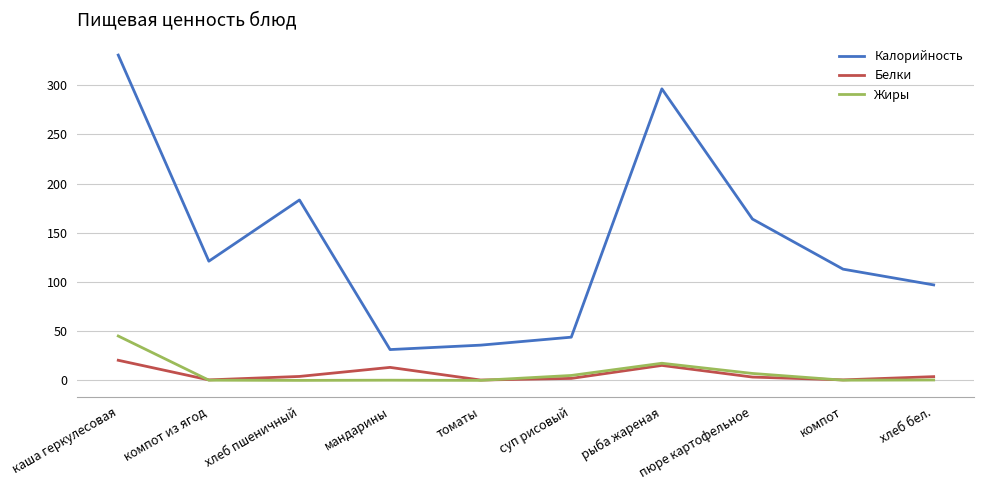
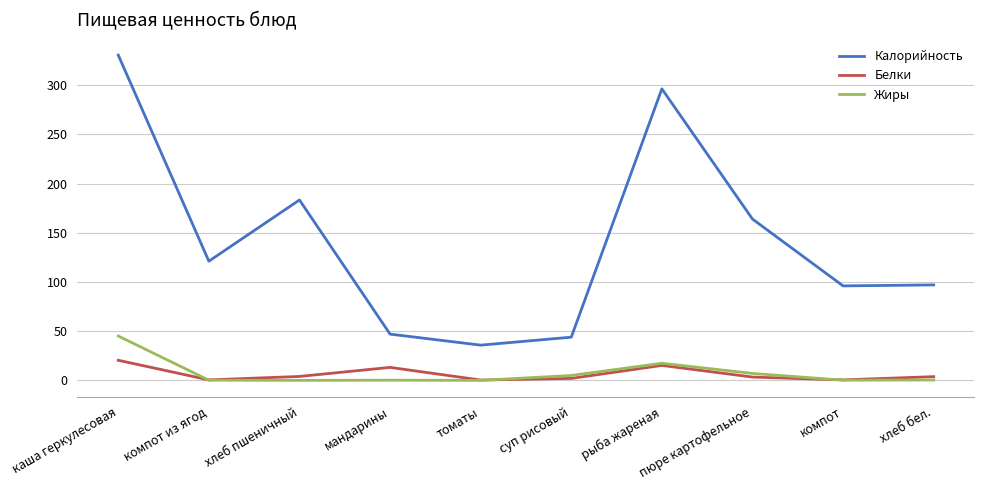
Калорийность, мандарины: 30 -> 50
Калорийность, компот: 110 -> 100
